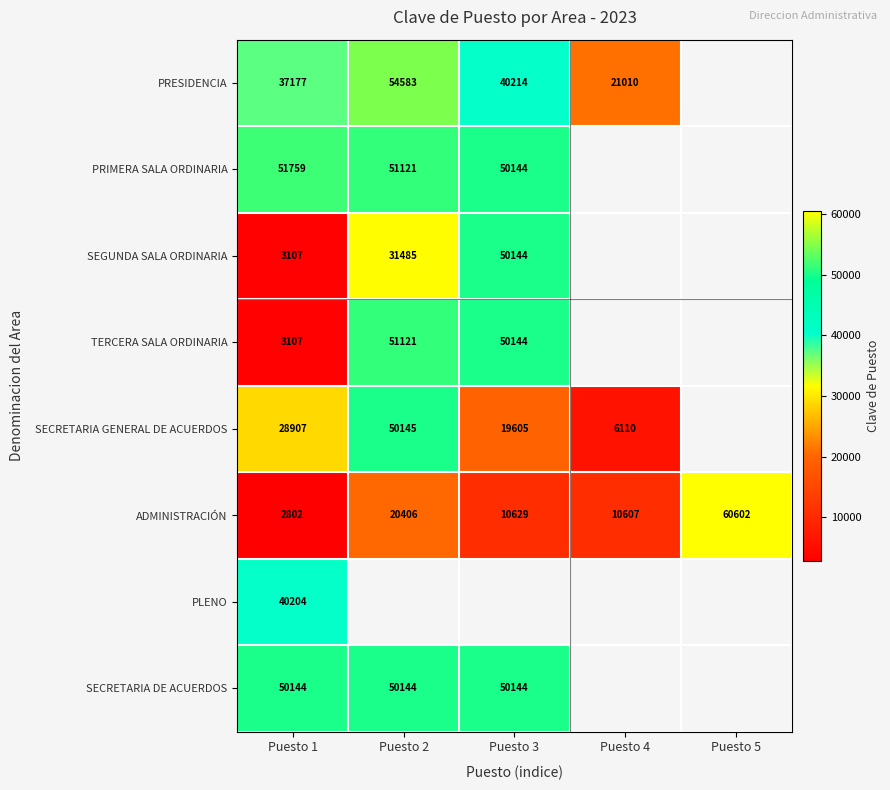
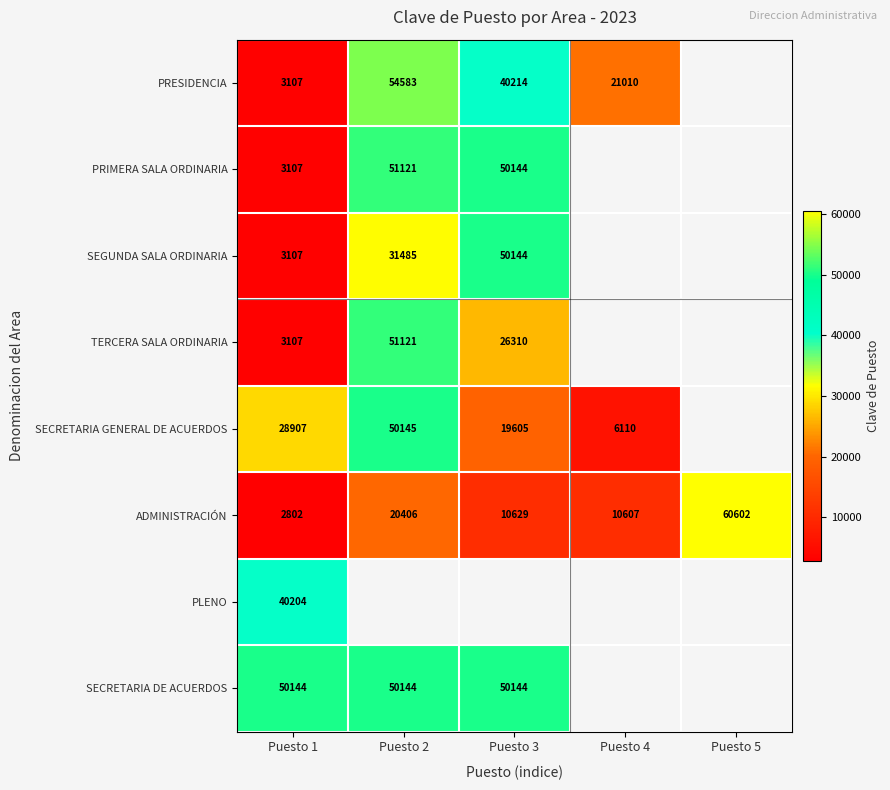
PRESIDENCIA, Puesto 1: 37177 -> 3107
PRIMERA SALA ORDINARIA, Puesto 1: 51759 -> 3107
TERCERA SALA ORDINARIA, Puesto 3: 50144 -> 26310
